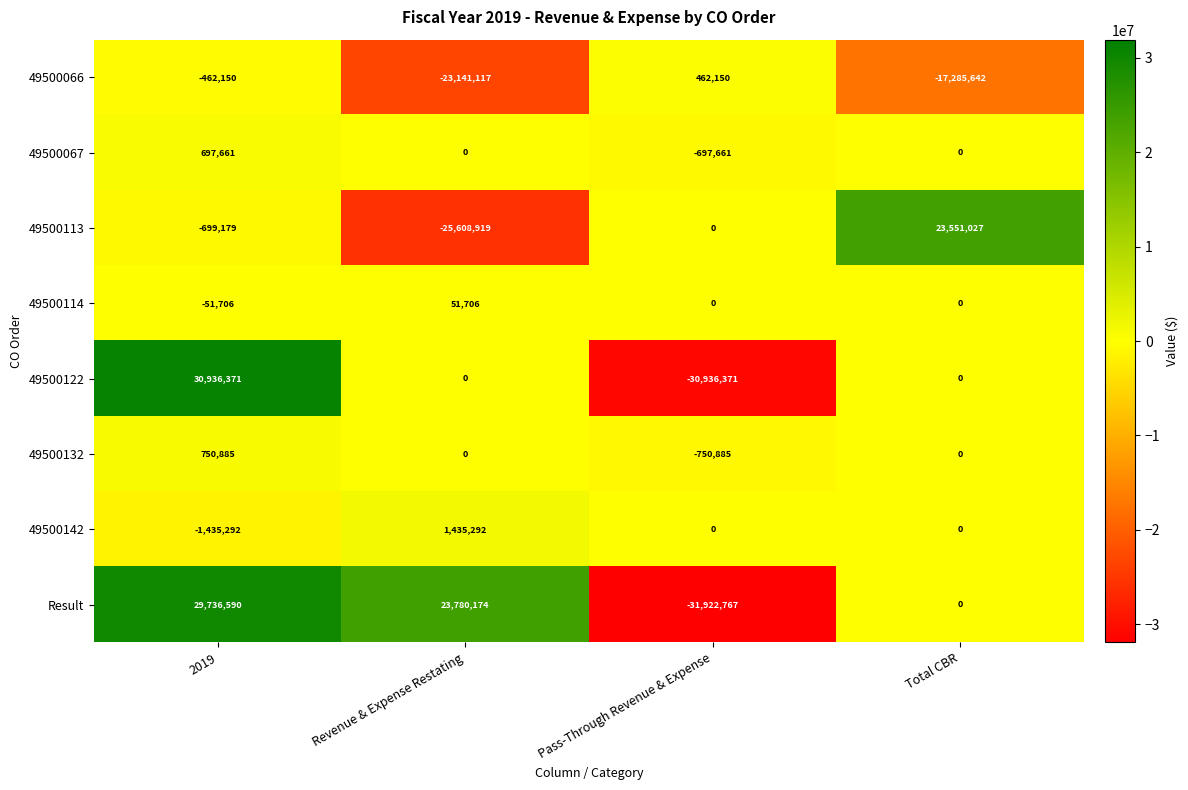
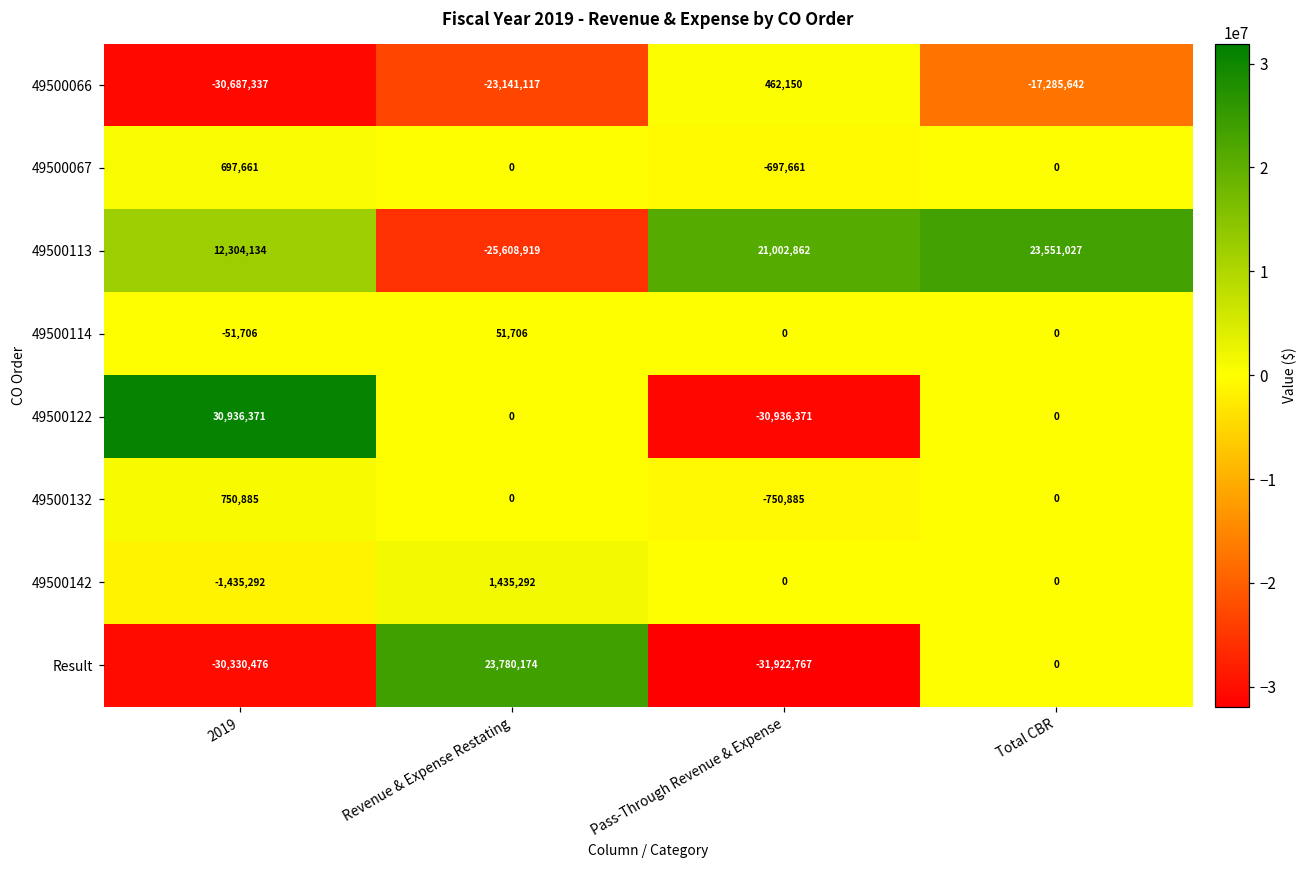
49500066, 2019: -462,150 -> -30,687,337
49500113, 2019: -699,179 -> 12,304,134
49500113, Pass-Through Revenue & Expense: 0 -> 21,002,862
Result, 2019: 29,736,590 -> -30,330,476
